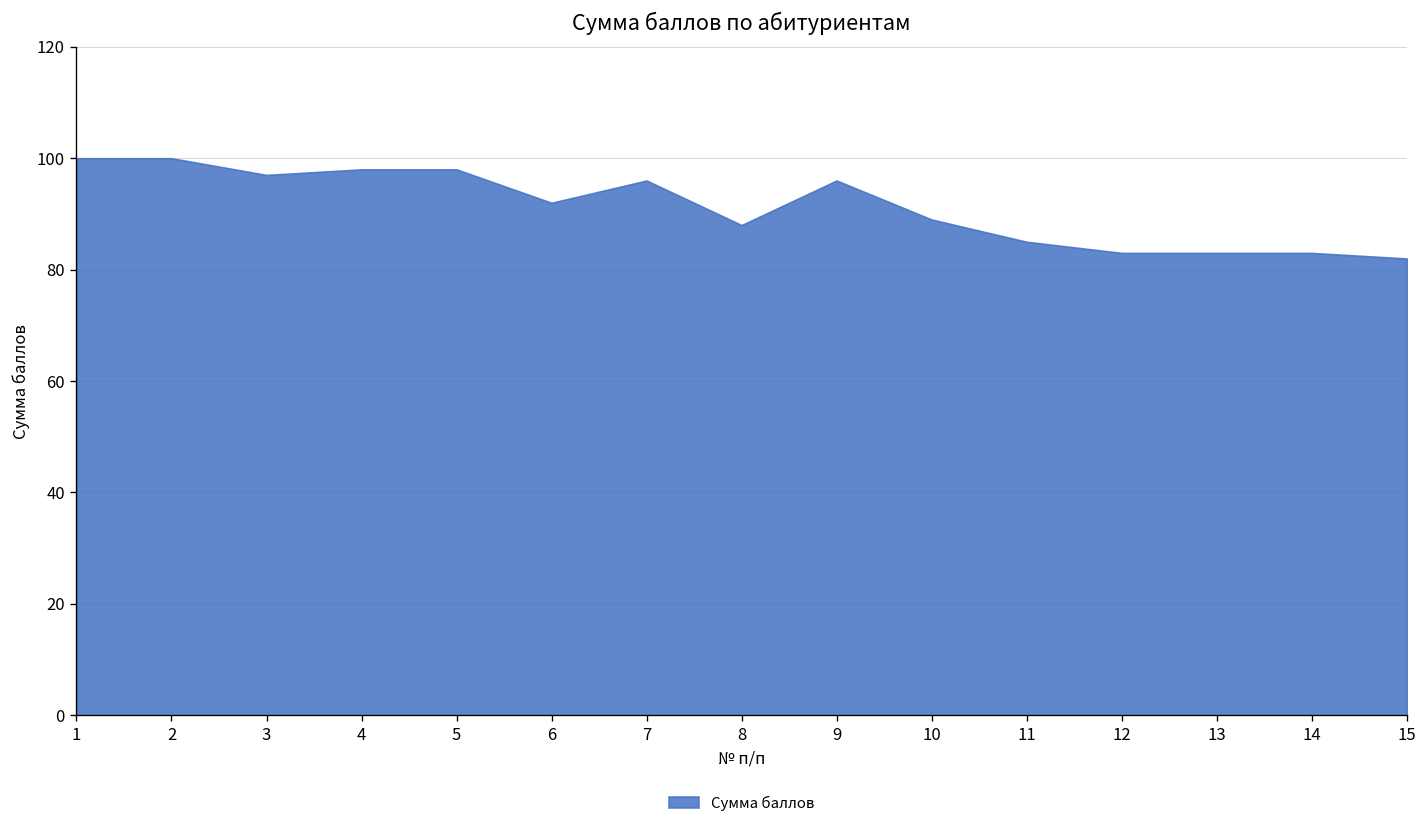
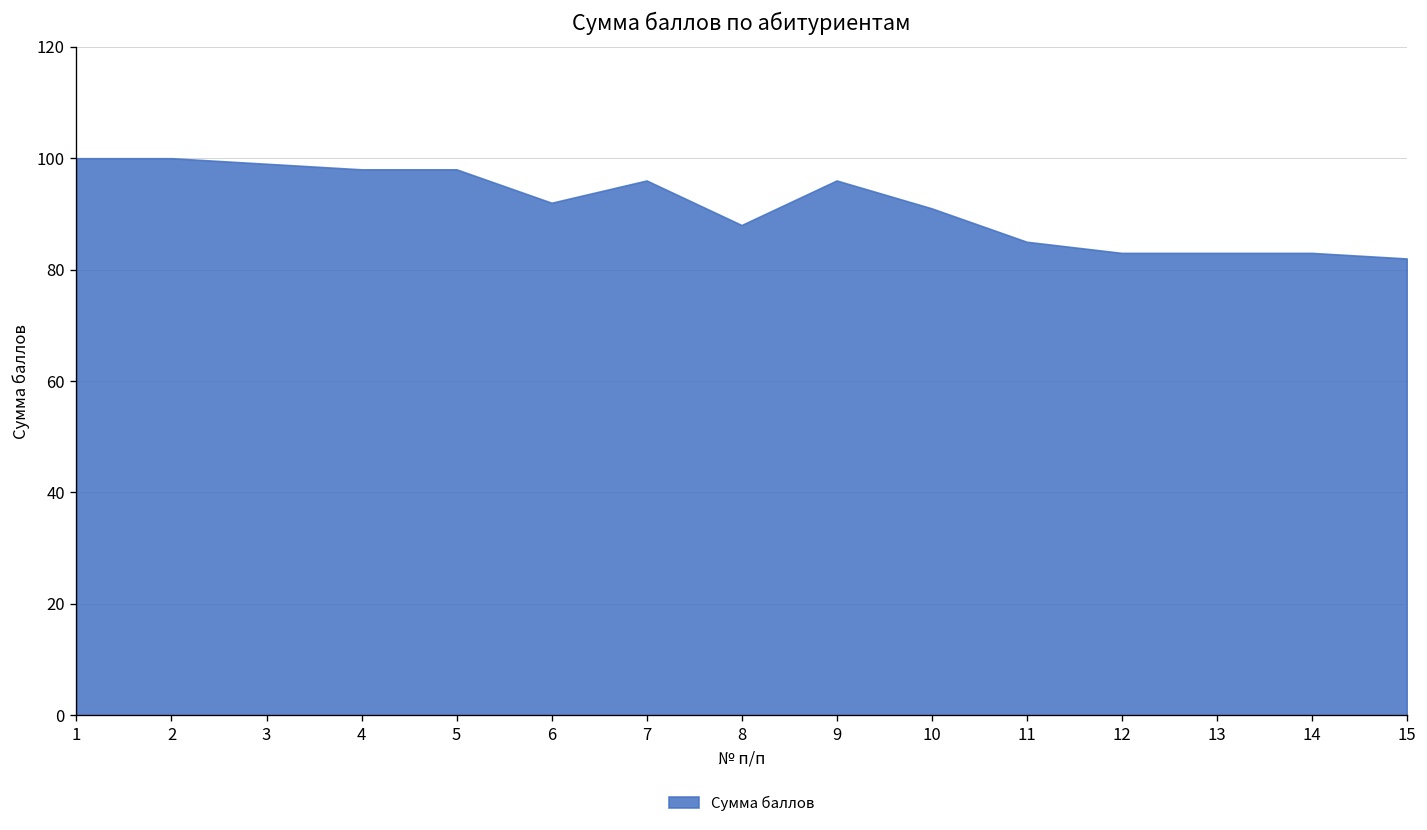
3: 97 -> 99
10: 89 -> 91
